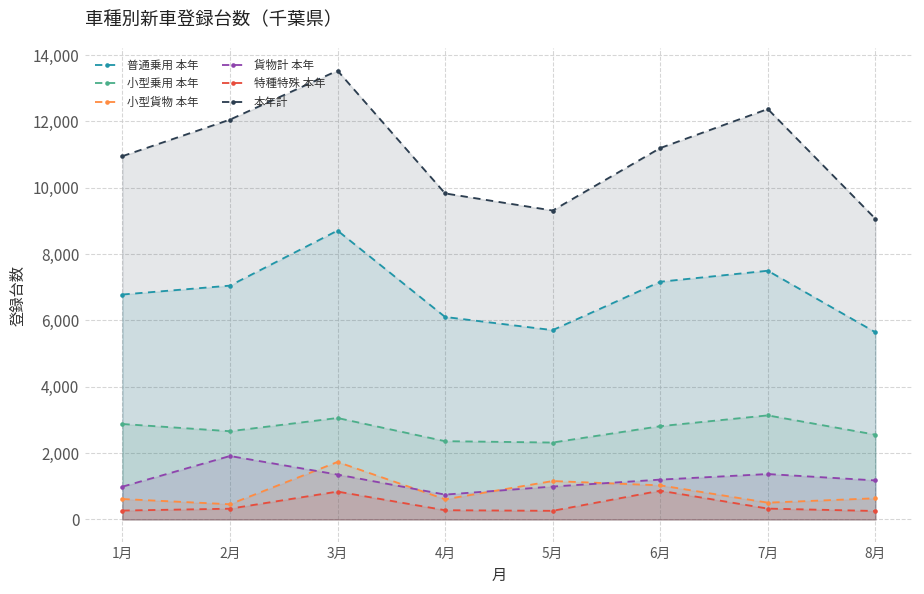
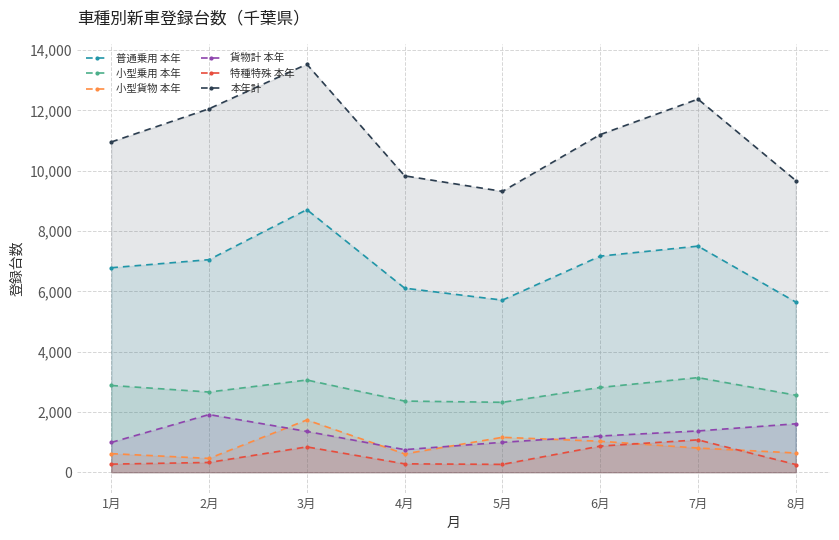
小型貨物 本年, 7月: 500 -> 800
特種特殊 本年, 7月: 300 -> 1,100
貨物計 本年, 8月: 1,200 -> 1,600
本年計, 8月: 9,100 -> 9,700
